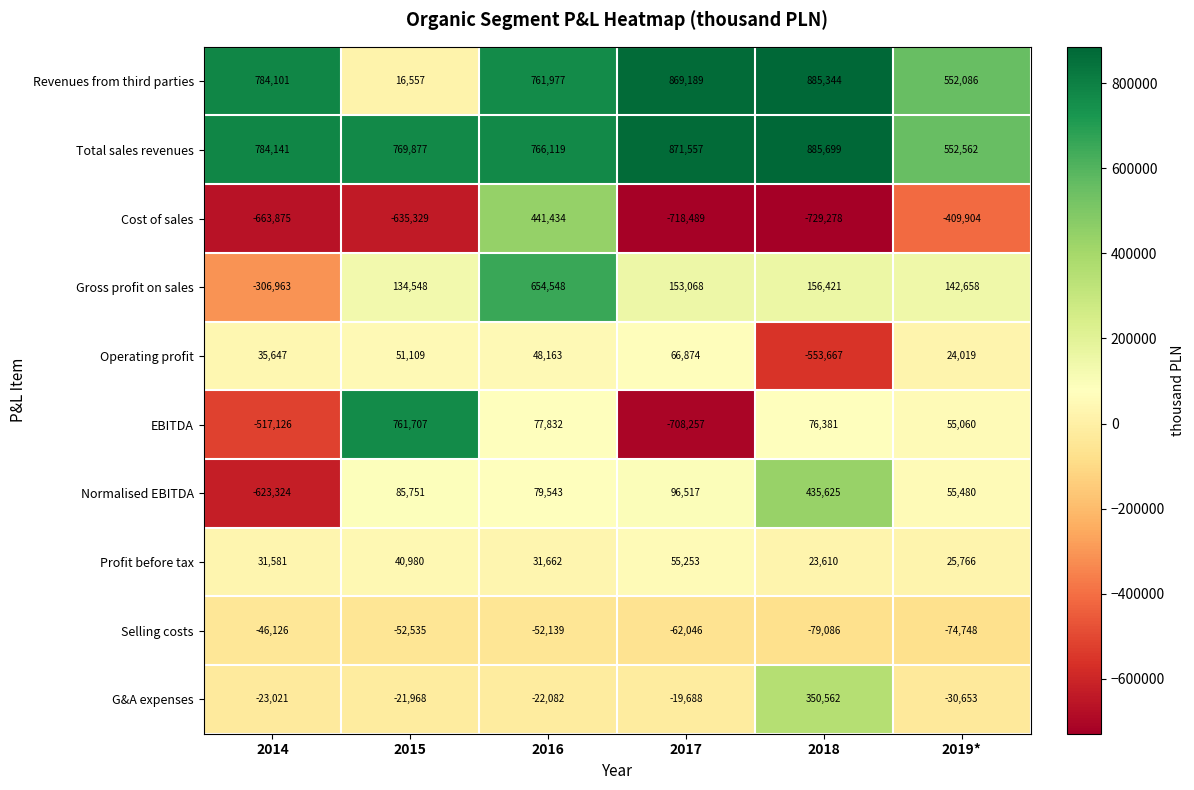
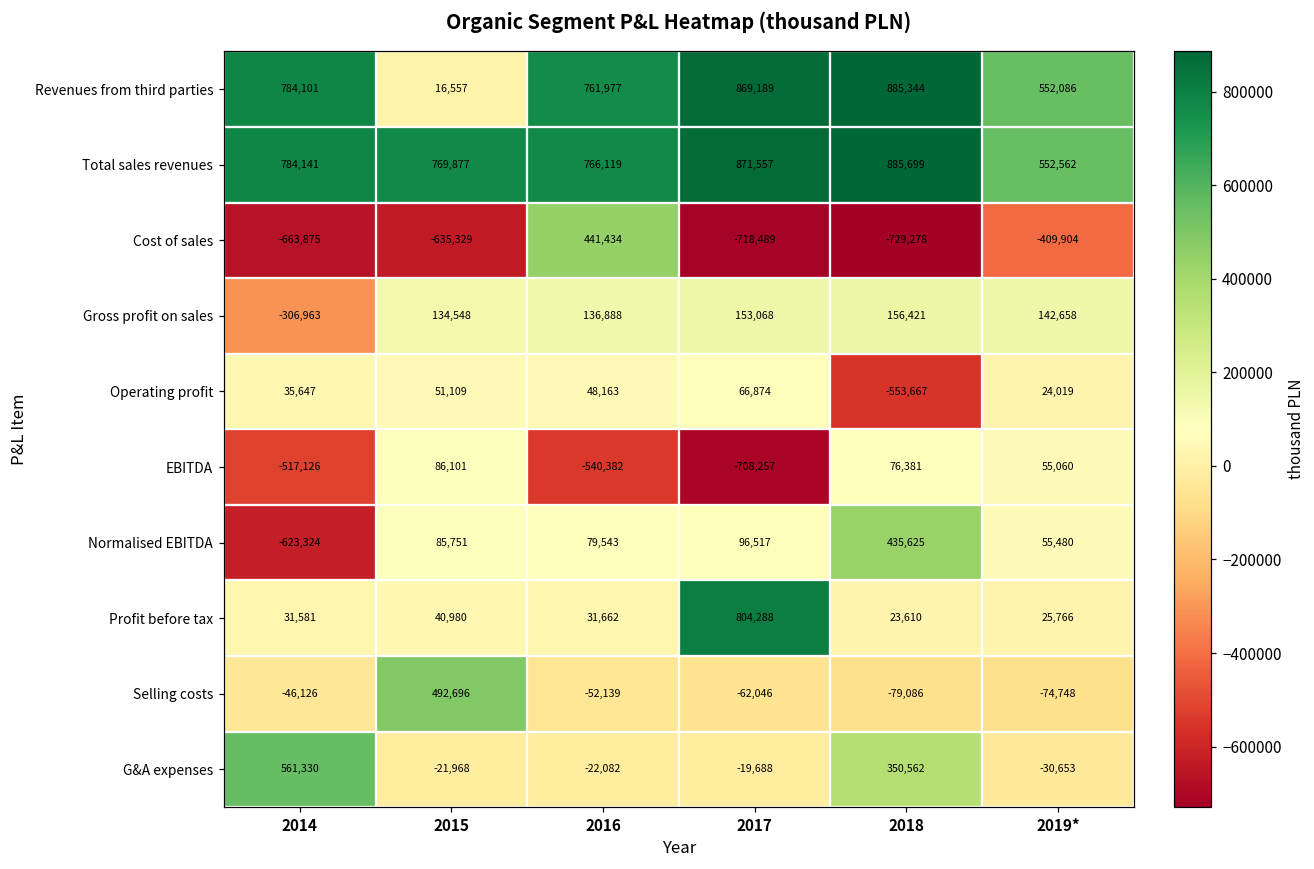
Gross profit on sales, 2016: 654,548 -> 136,888
EBITDA, 2015: 761,707 -> 86,101
EBITDA, 2016: 77,832 -> -540,382
Profit before tax, 2017: 55,253 -> 804,288
Selling costs, 2015: -52,535 -> 492,696
G&A expenses, 2014: -23,021 -> 561,330
